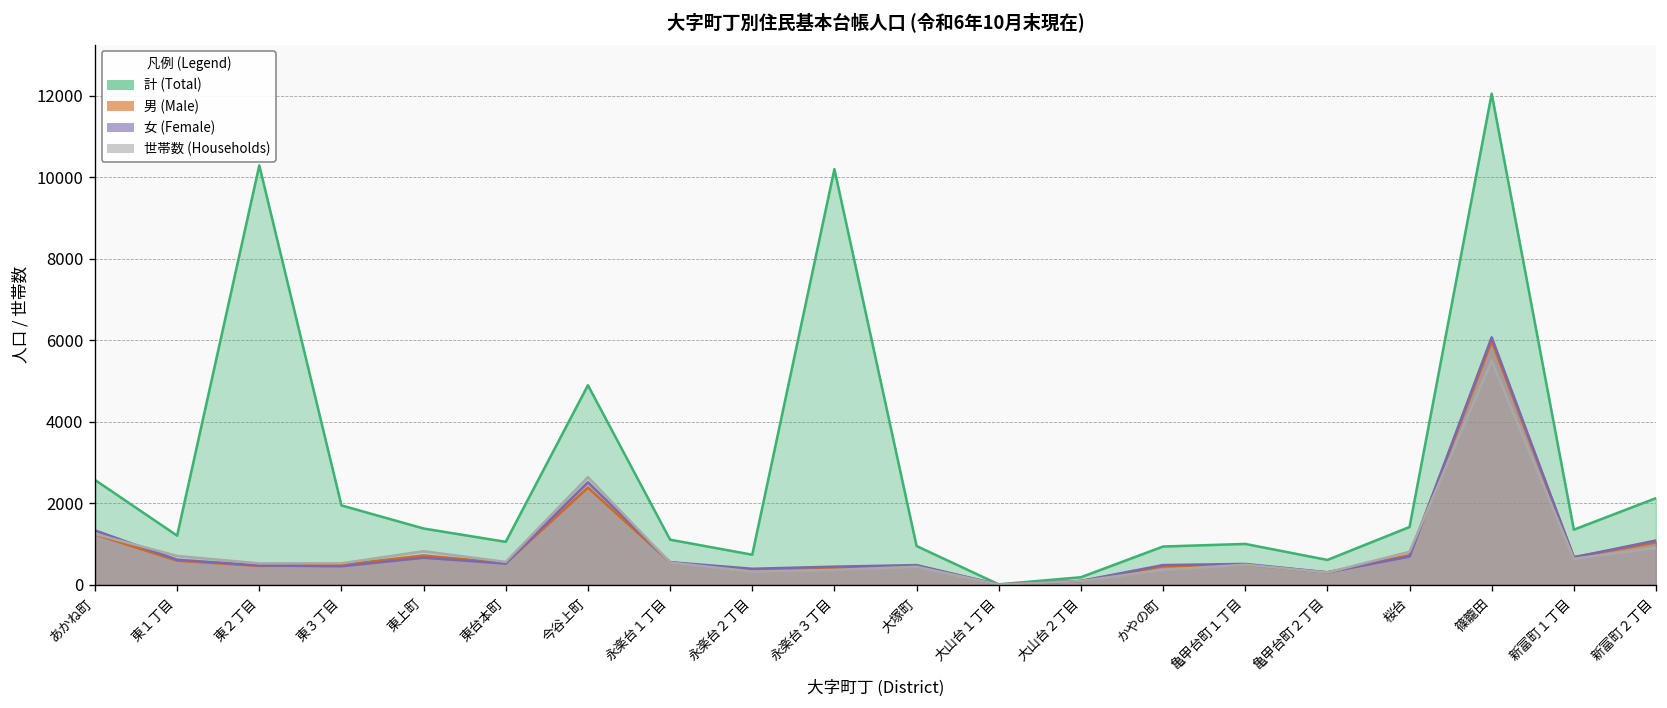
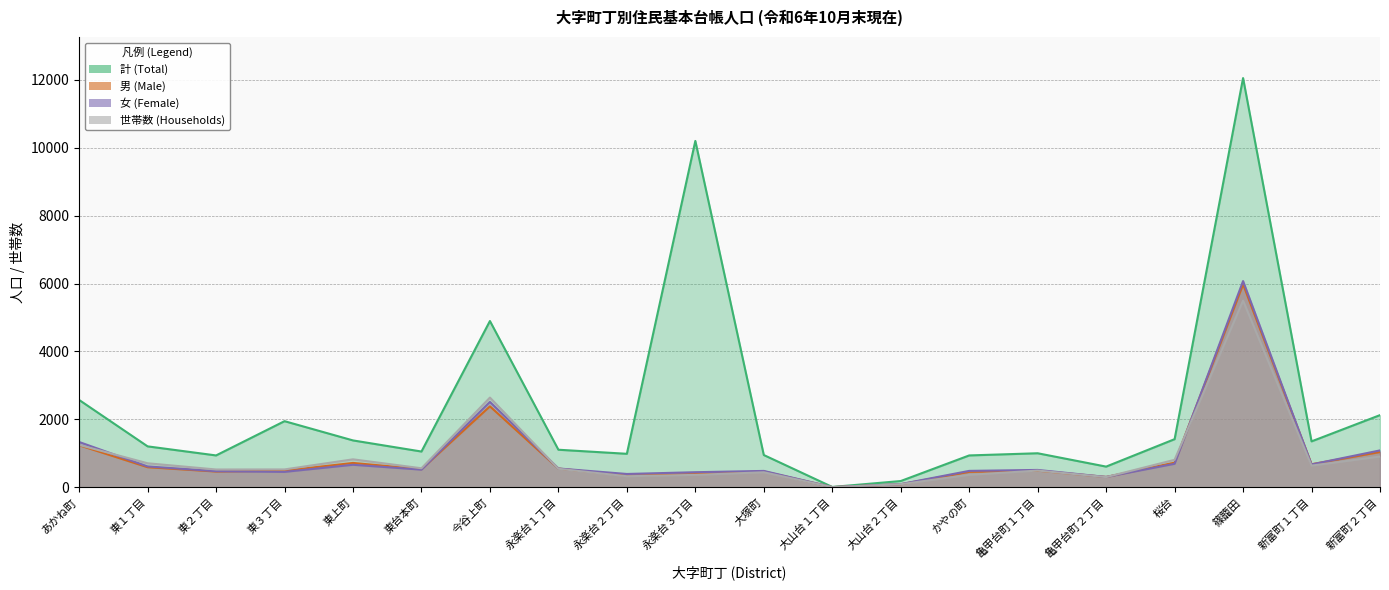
計 (Total), 東２丁目: 10300 -> 900
計 (Total), 永楽台２丁目: 700 -> 1000
